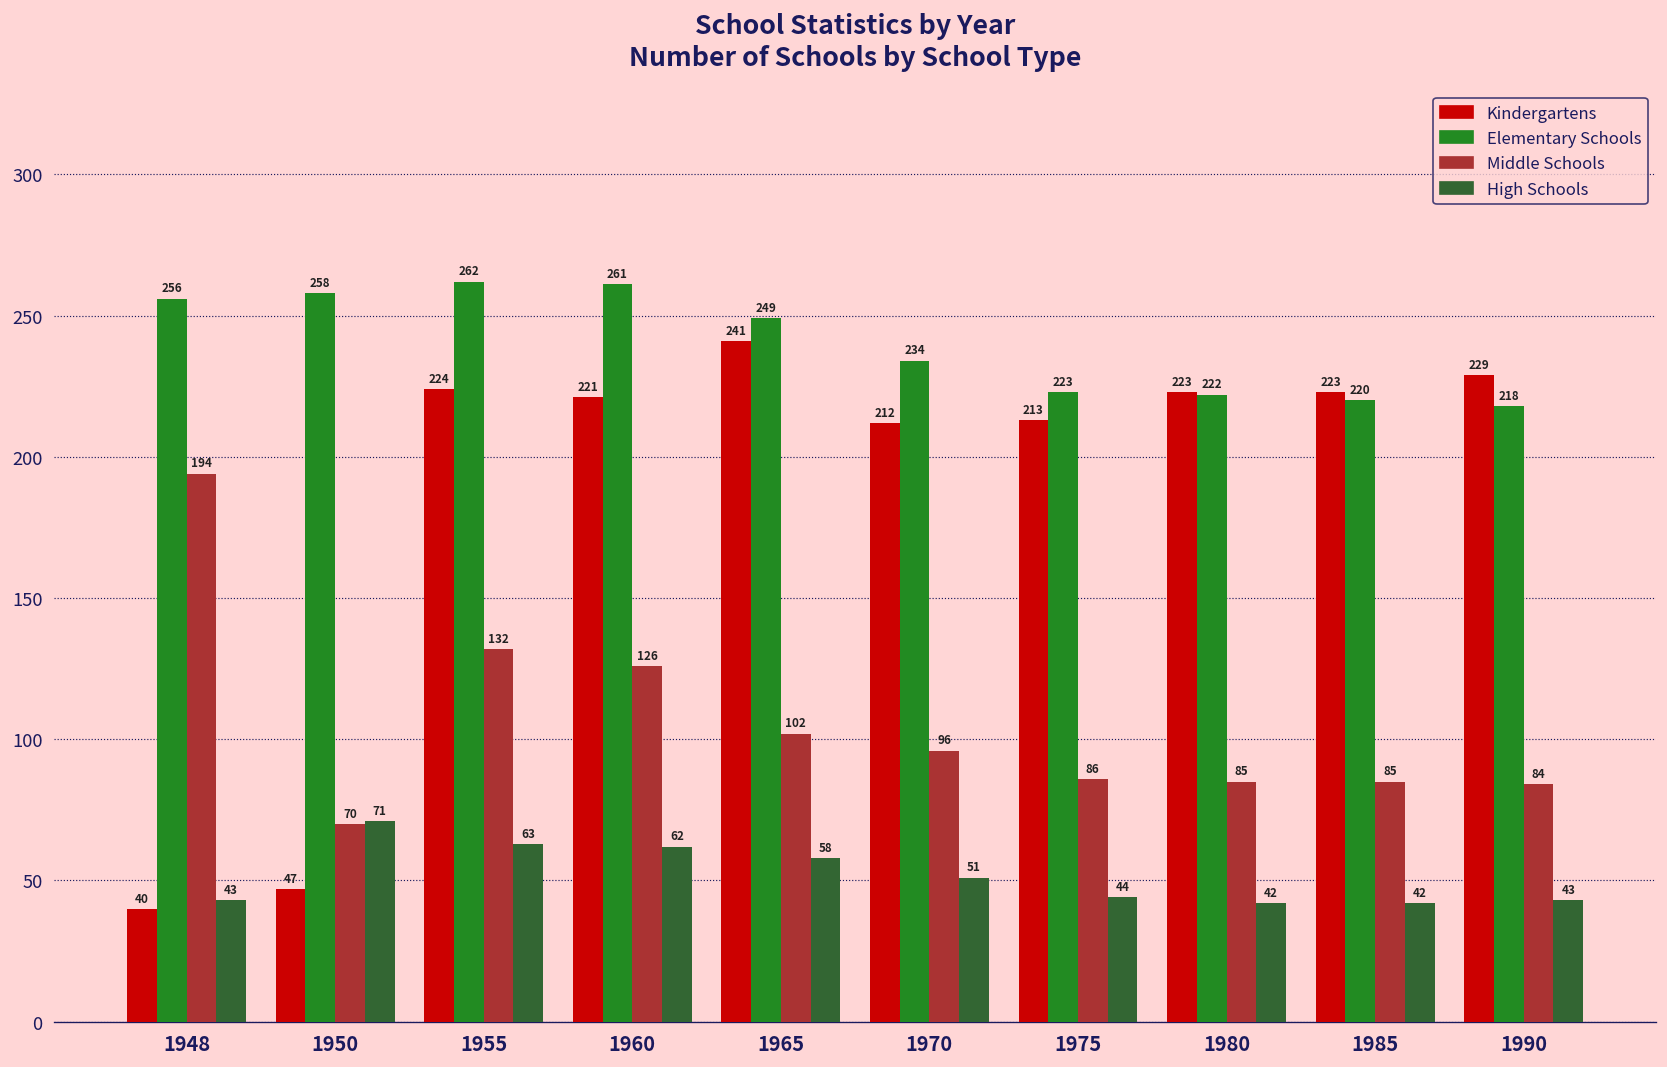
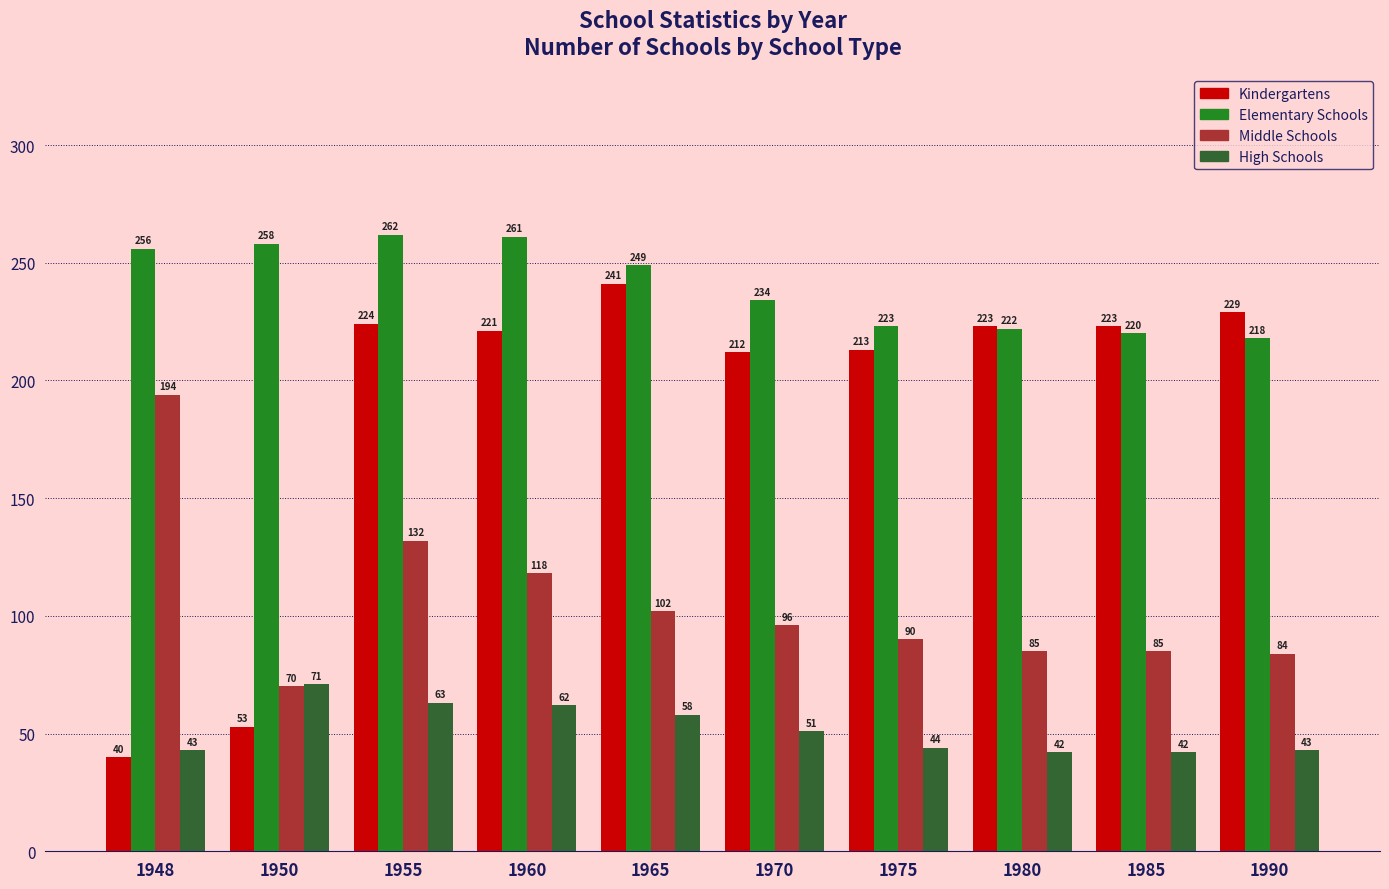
Kindergartens, 1950: 47 -> 53
Middle Schools, 1960: 126 -> 118
Middle Schools, 1975: 86 -> 90
